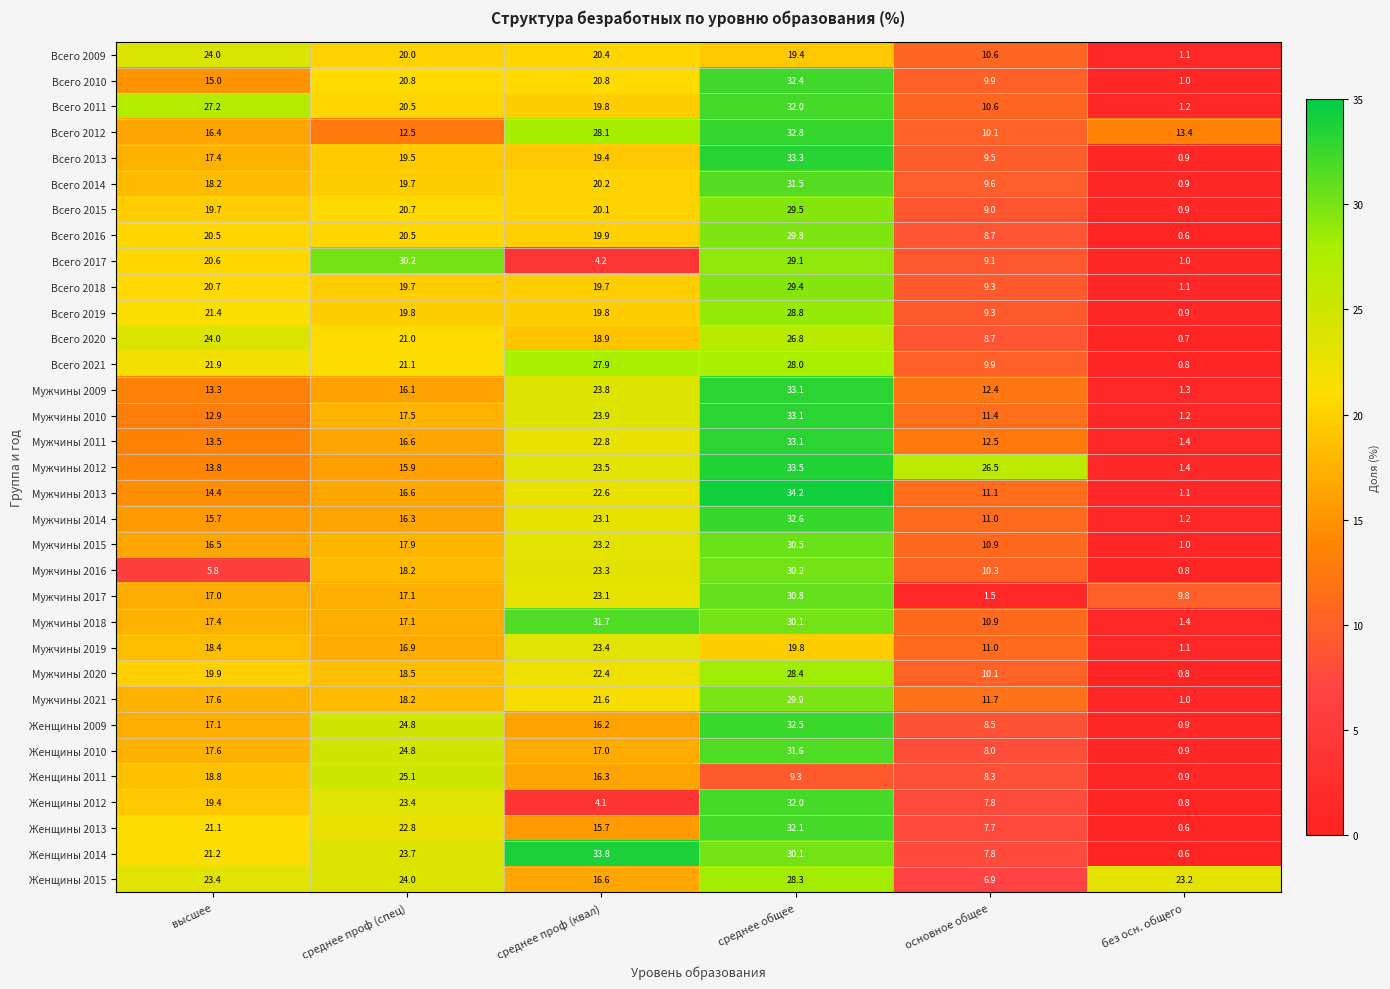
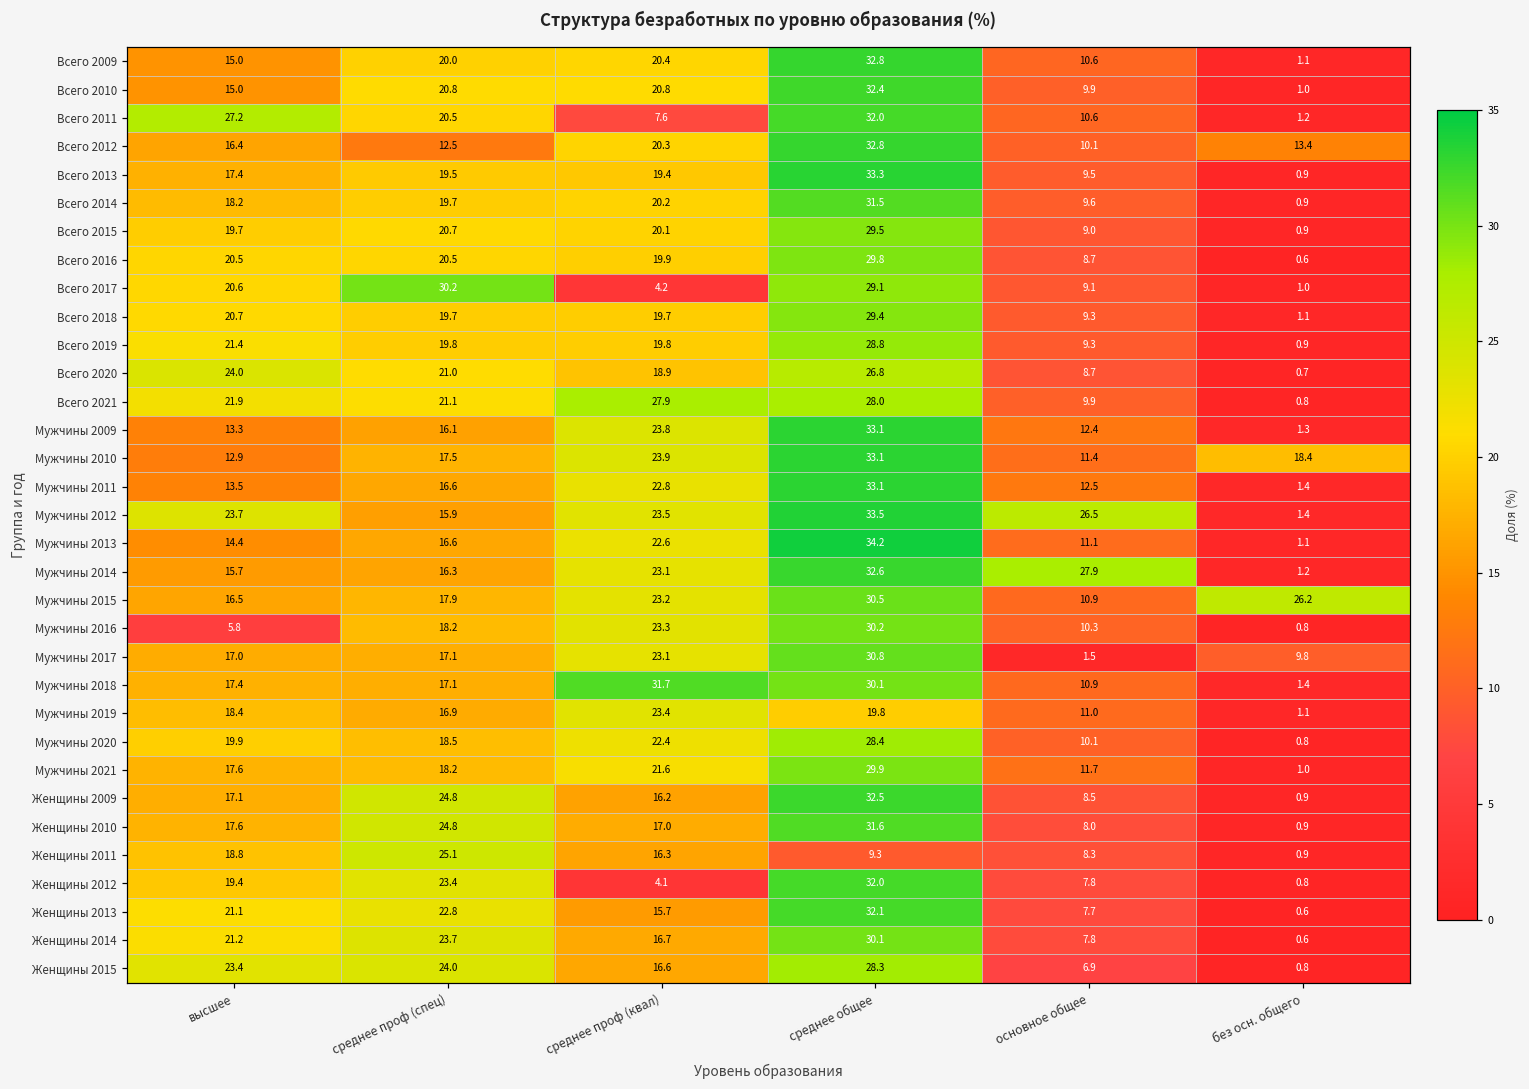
Всего 2009, высшее: 24.0 -> 15.0
Всего 2009, среднее общее: 19.4 -> 32.8
Всего 2011, среднее проф (квал): 19.8 -> 7.6
Всего 2012, среднее проф (квал): 28.1 -> 20.3
Мужчины 2010, без осн. общего: 1.2 -> 18.4
Мужчины 2012, высшее: 13.8 -> 23.7
Мужчины 2014, основное общее: 11.0 -> 27.9
Мужчины 2015, без осн. общего: 1.0 -> 26.2
Женщины 2014, среднее проф (квал): 33.8 -> 16.7
Женщины 2015, без осн. общего: 23.2 -> 0.8
